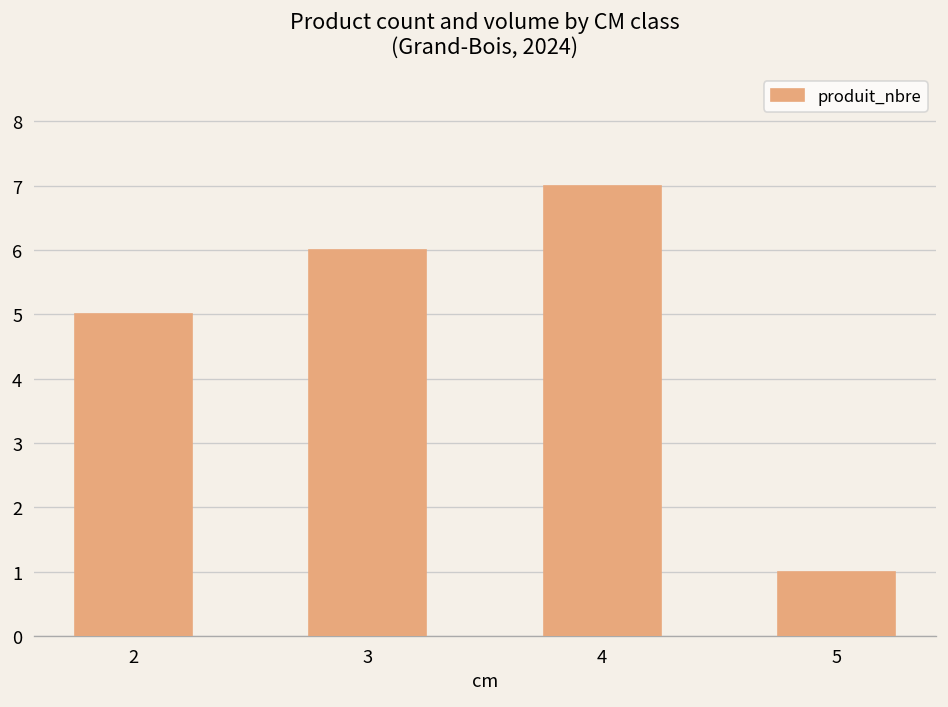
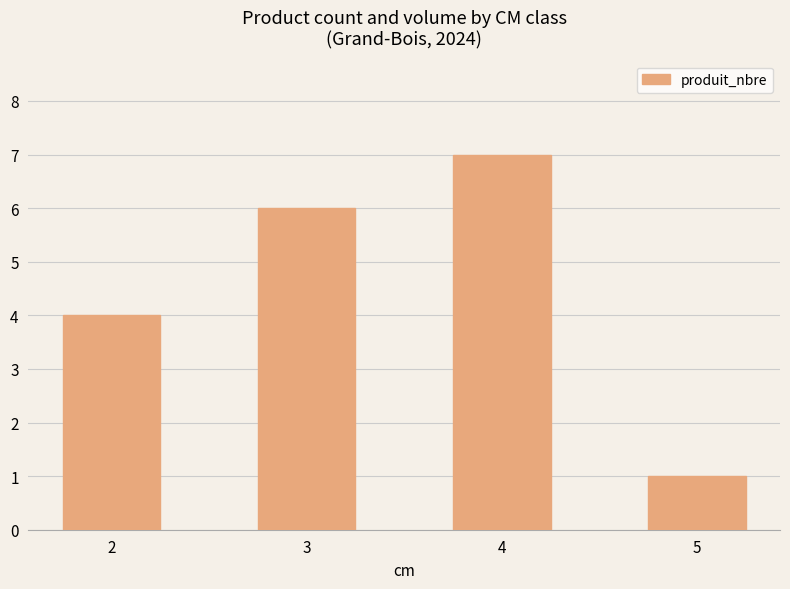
2: 5 -> 4
